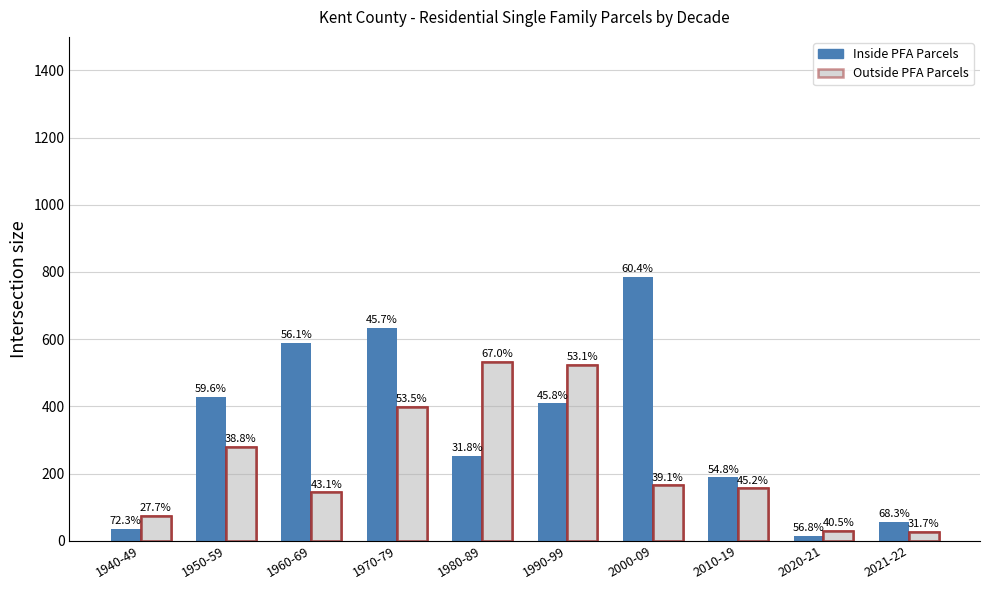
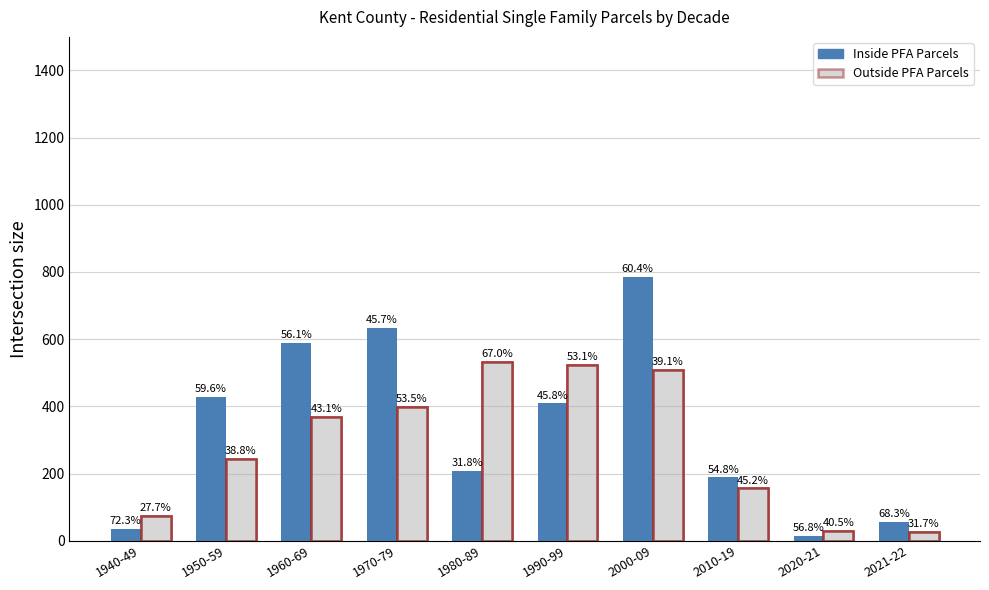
Outside PFA Parcels, 1950-59: 280 -> 240
Outside PFA Parcels, 1960-69: 140 -> 370
Inside PFA Parcels, 1980-89: 250 -> 210
Outside PFA Parcels, 2000-09: 170 -> 510
